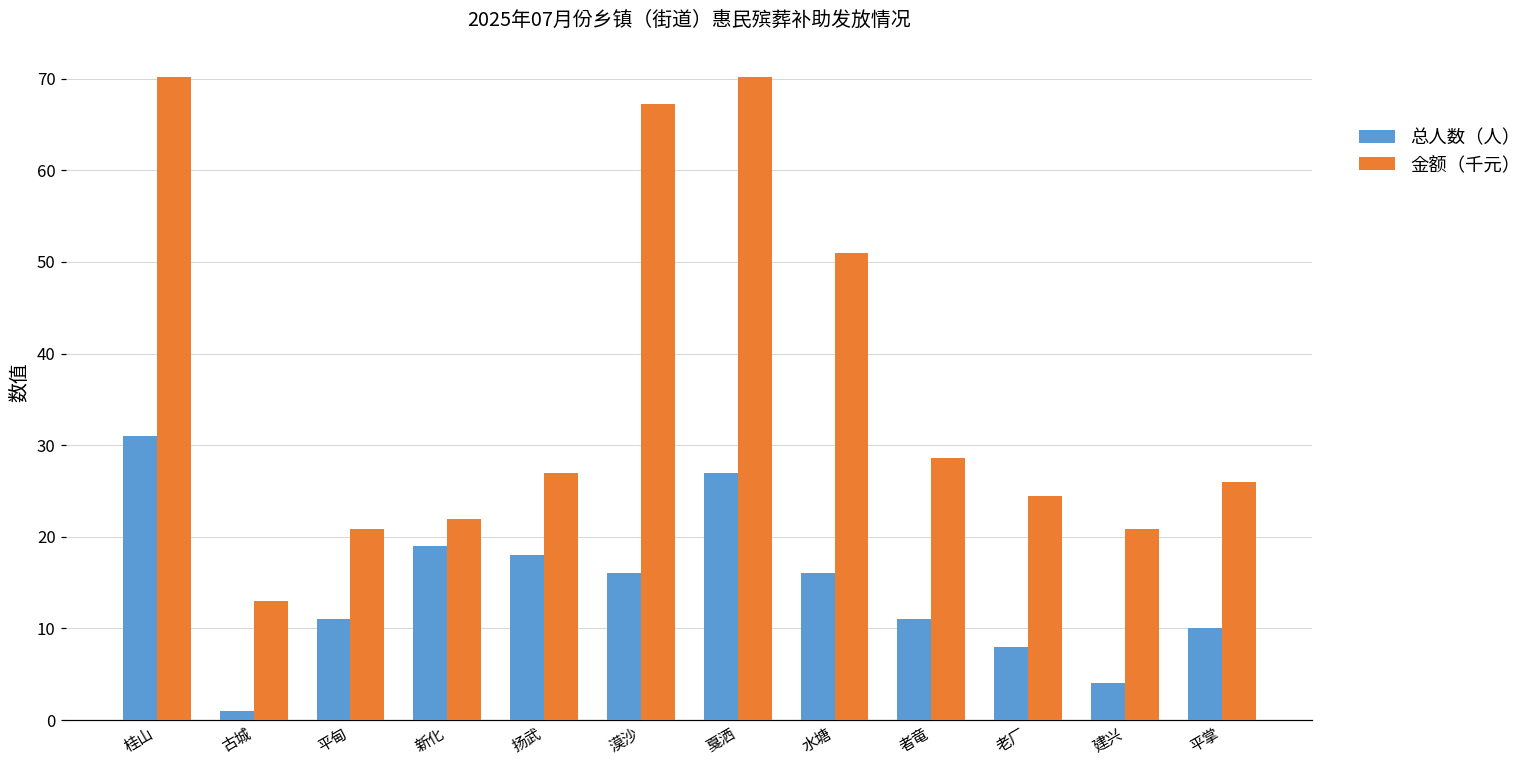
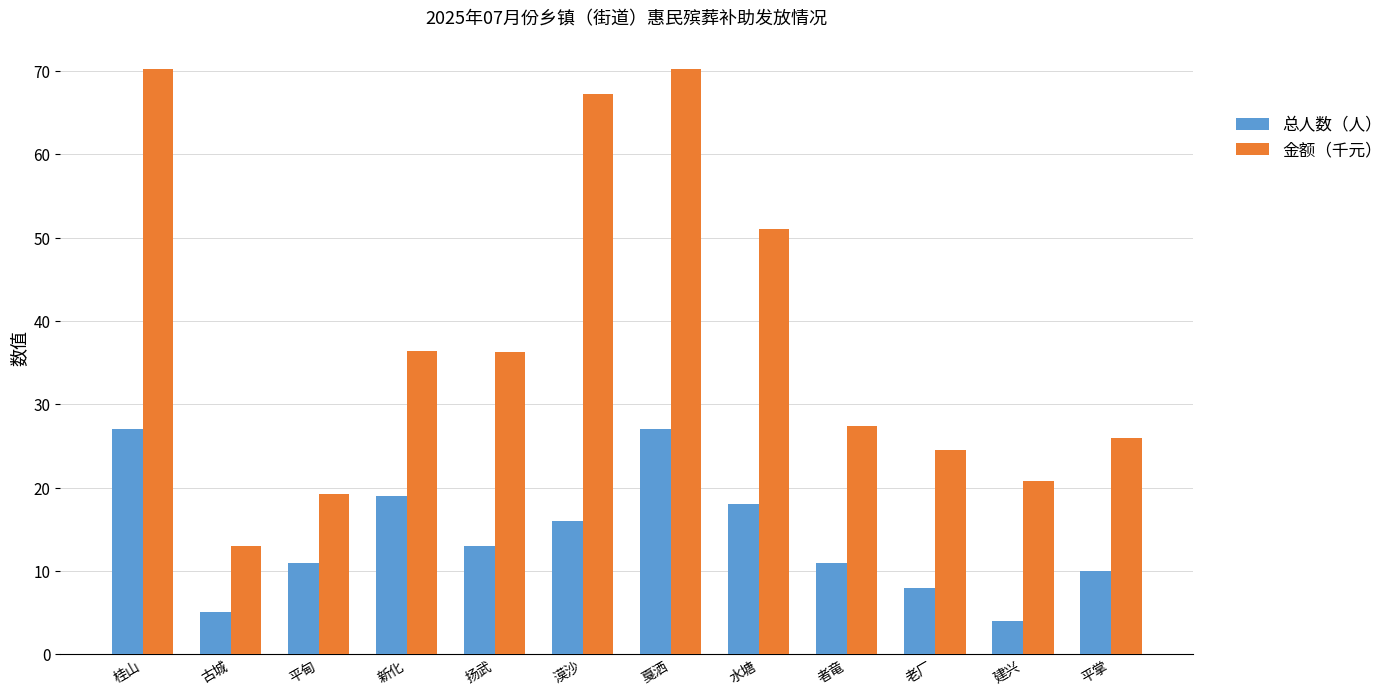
总人数（人）, 桂山: 31 -> 27
总人数（人）, 古城: 1 -> 5
金额（千元）, 平甸: 21 -> 19
金额（千元）, 新化: 22 -> 36
总人数（人）, 扬武: 18 -> 13
金额（千元）, 扬武: 27 -> 36
总人数（人）, 水塘: 16 -> 18
金额（千元）, 者竜: 29 -> 27
